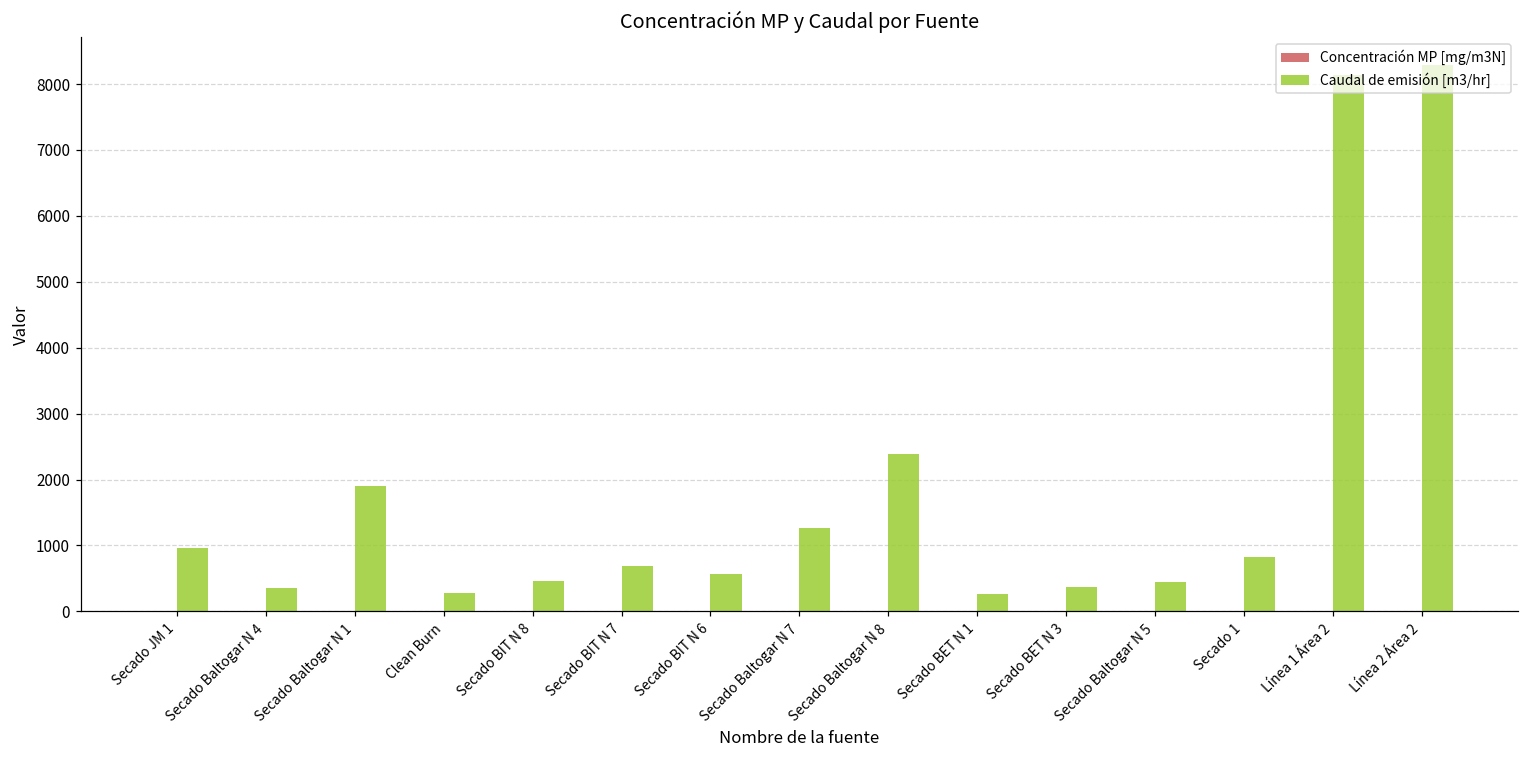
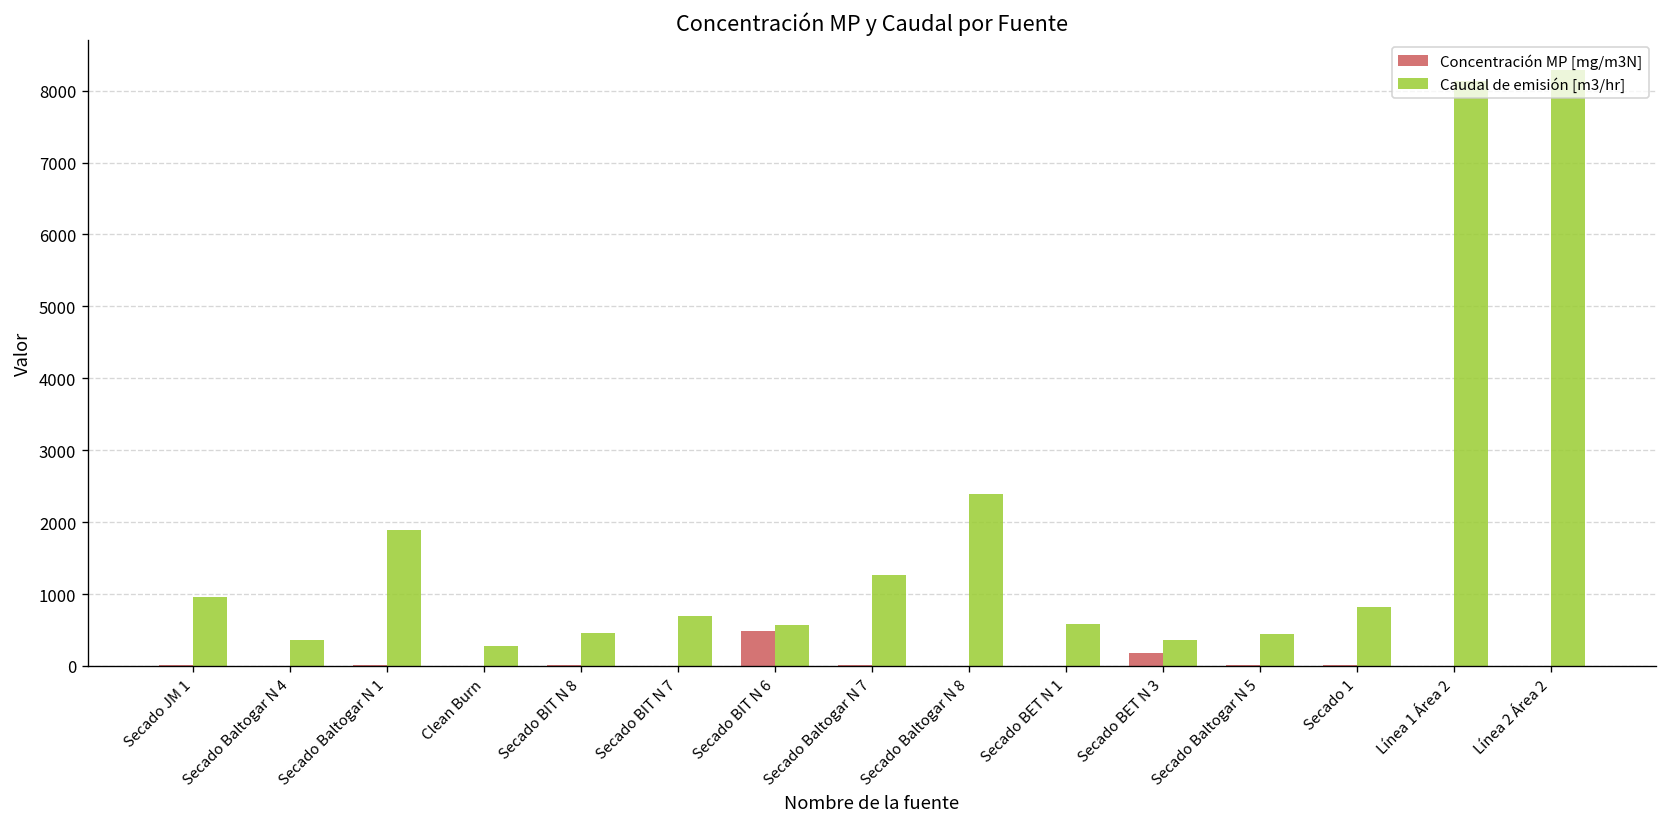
Concentración MP [mg/m3N], Secado BIT N 6: 0 -> 500
Caudal de emisión [m3/hr], Secado BET N 1: 300 -> 600
Concentración MP [mg/m3N], Secado BET N 3: 0 -> 200
